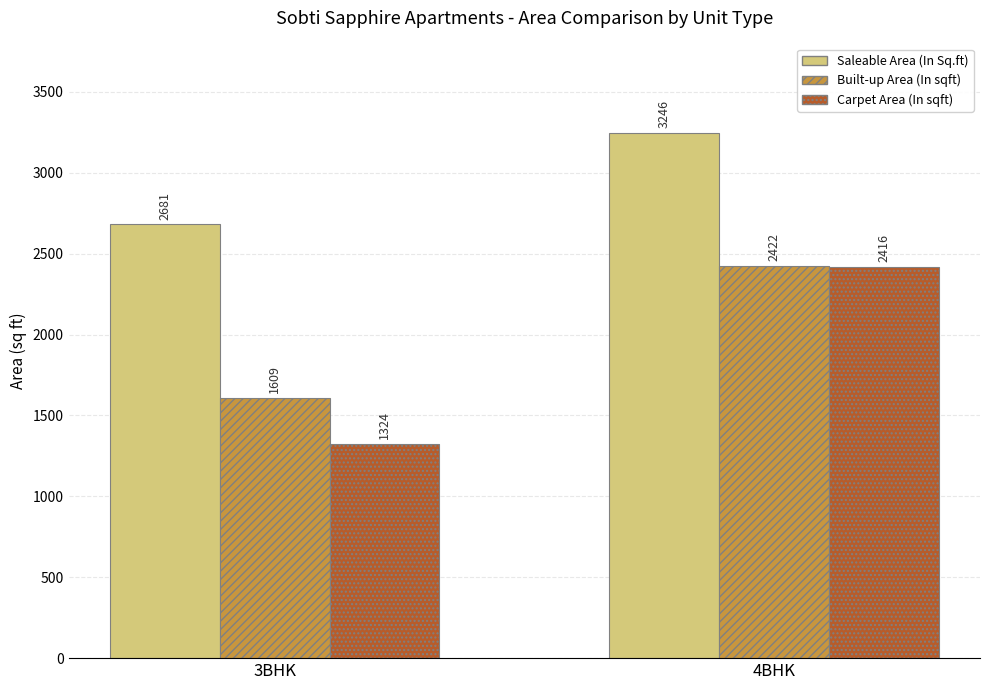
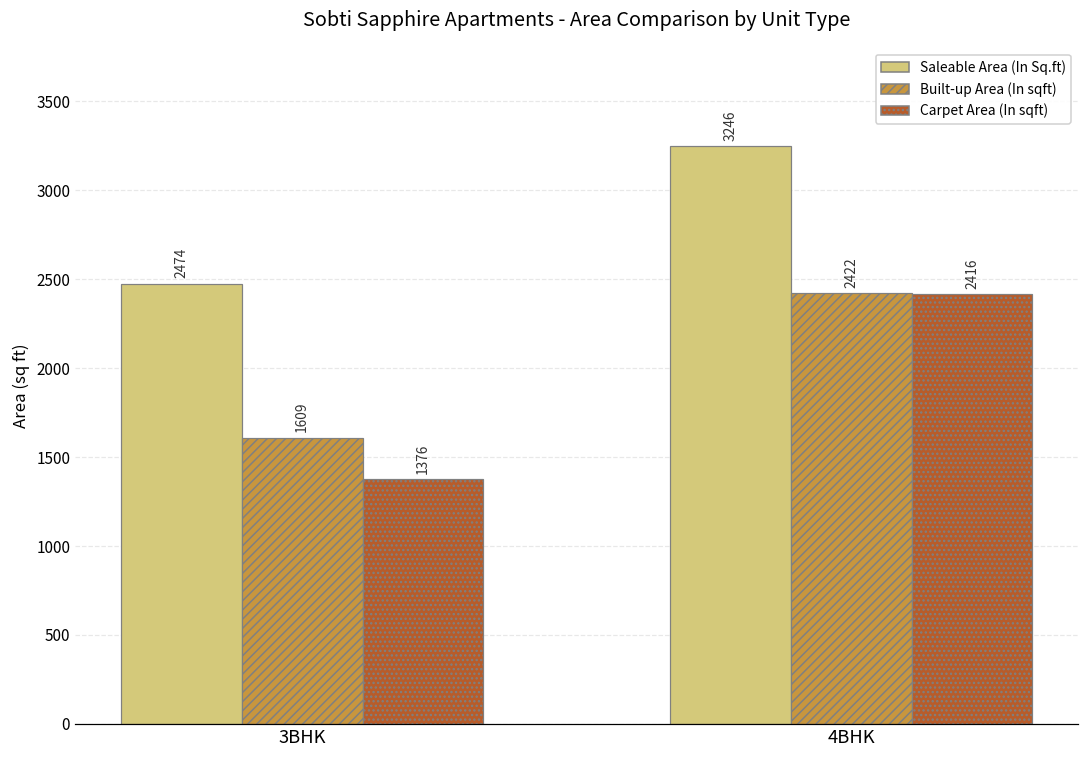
Saleable Area (In Sq.ft), 3BHK: 2681 -> 2474
Carpet Area (In sqft), 3BHK: 1324 -> 1376
